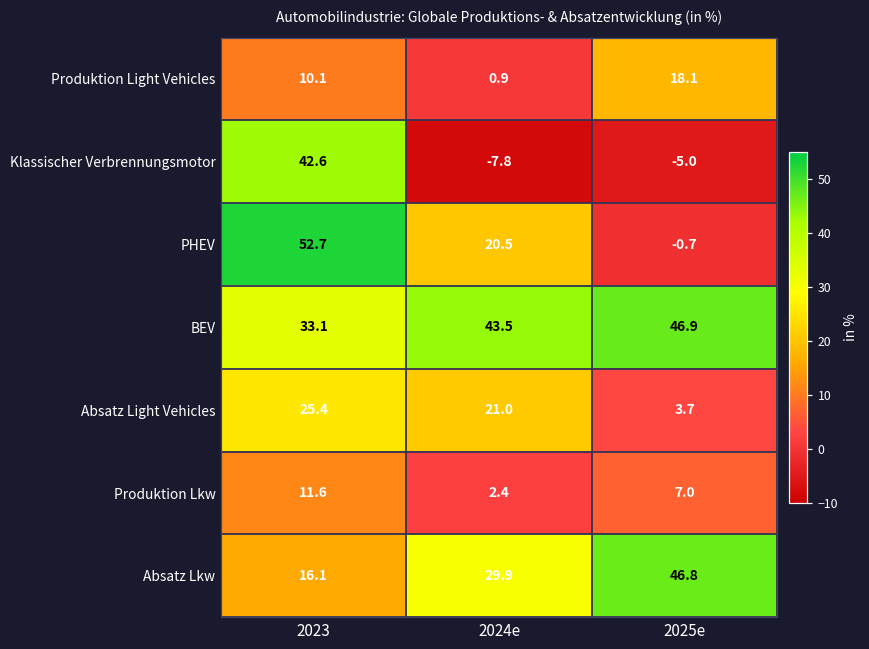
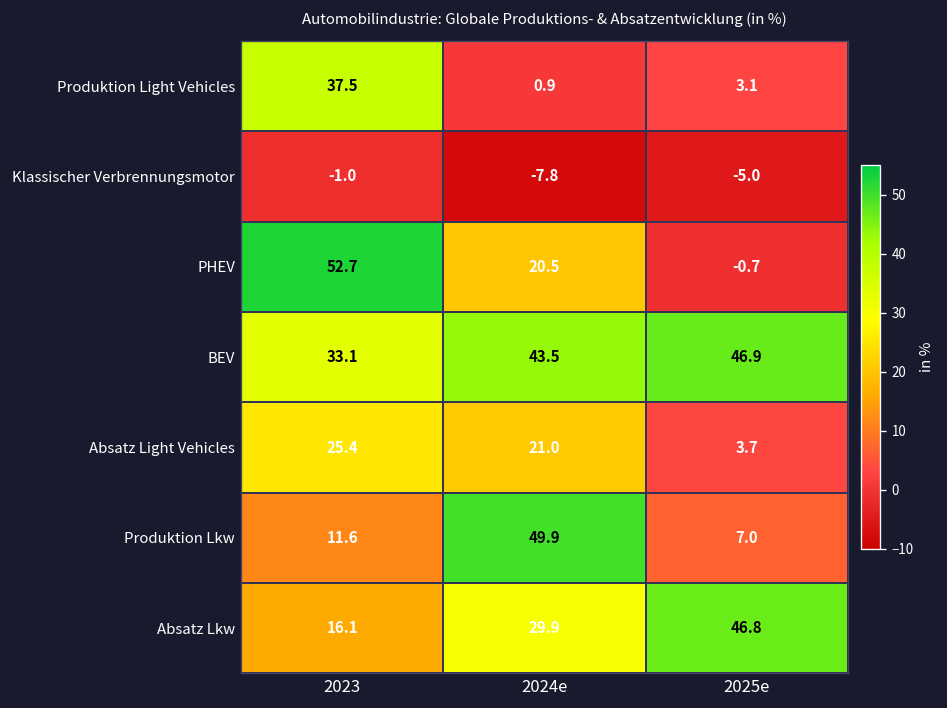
Produktion Light Vehicles, 2023: 10.1 -> 37.5
Produktion Light Vehicles, 2025e: 18.1 -> 3.1
Klassischer Verbrennungsmotor, 2023: 42.6 -> -1.0
Produktion Lkw, 2024e: 2.4 -> 49.9
